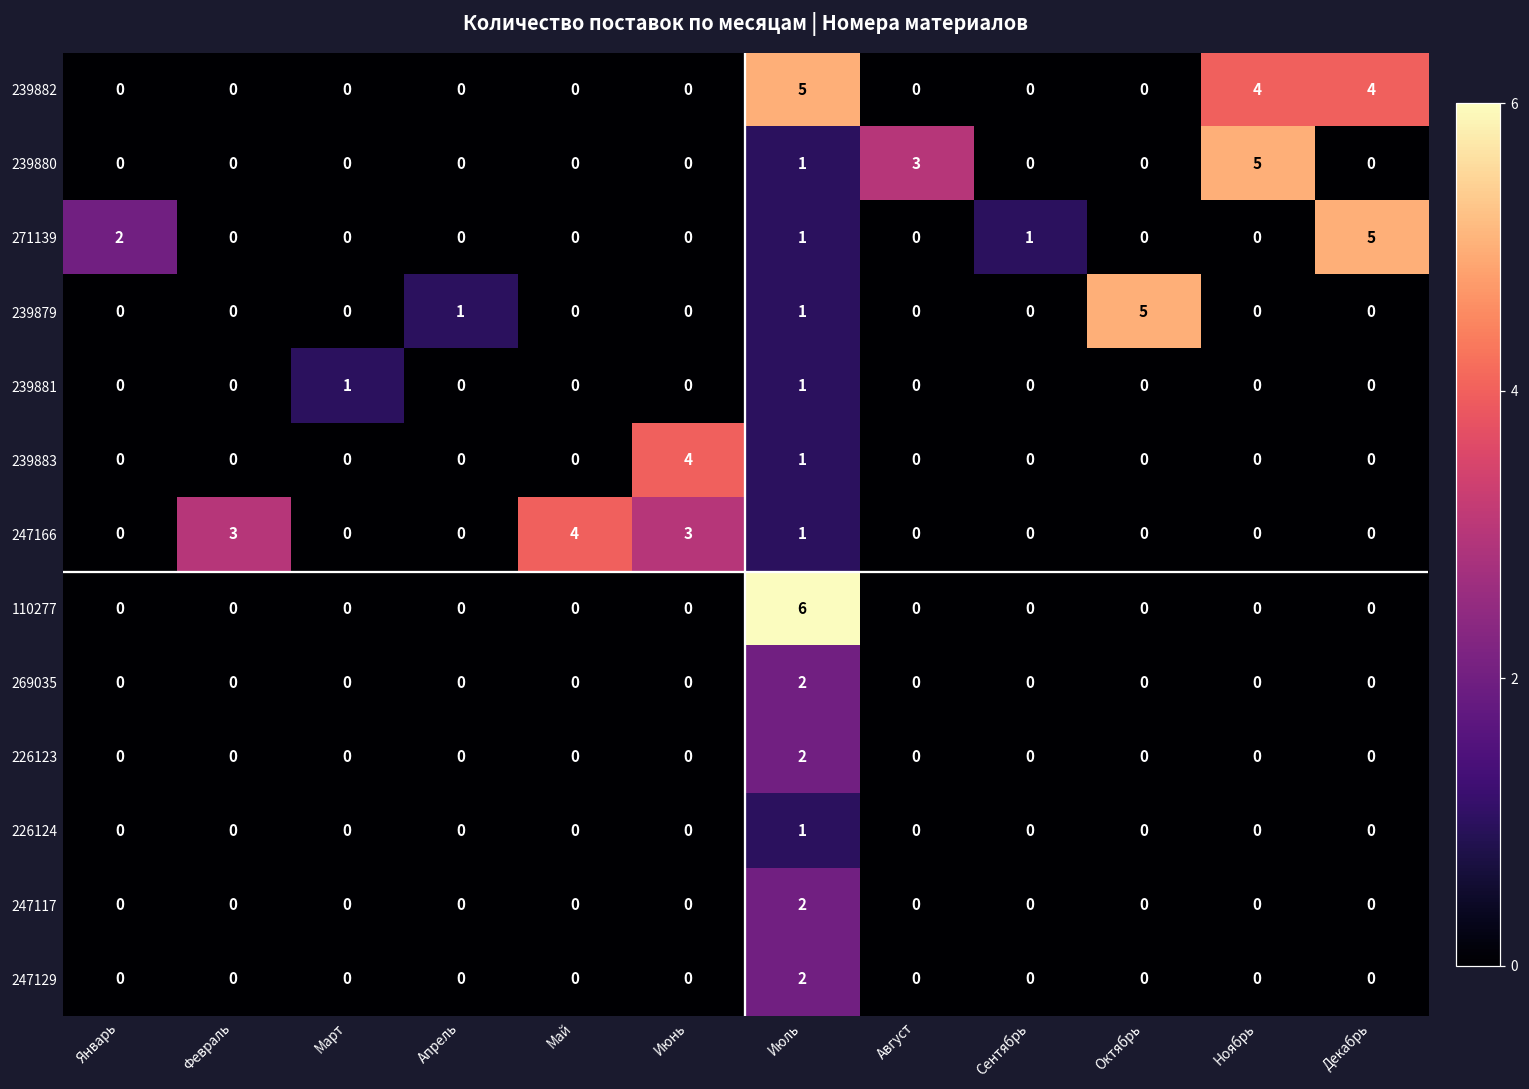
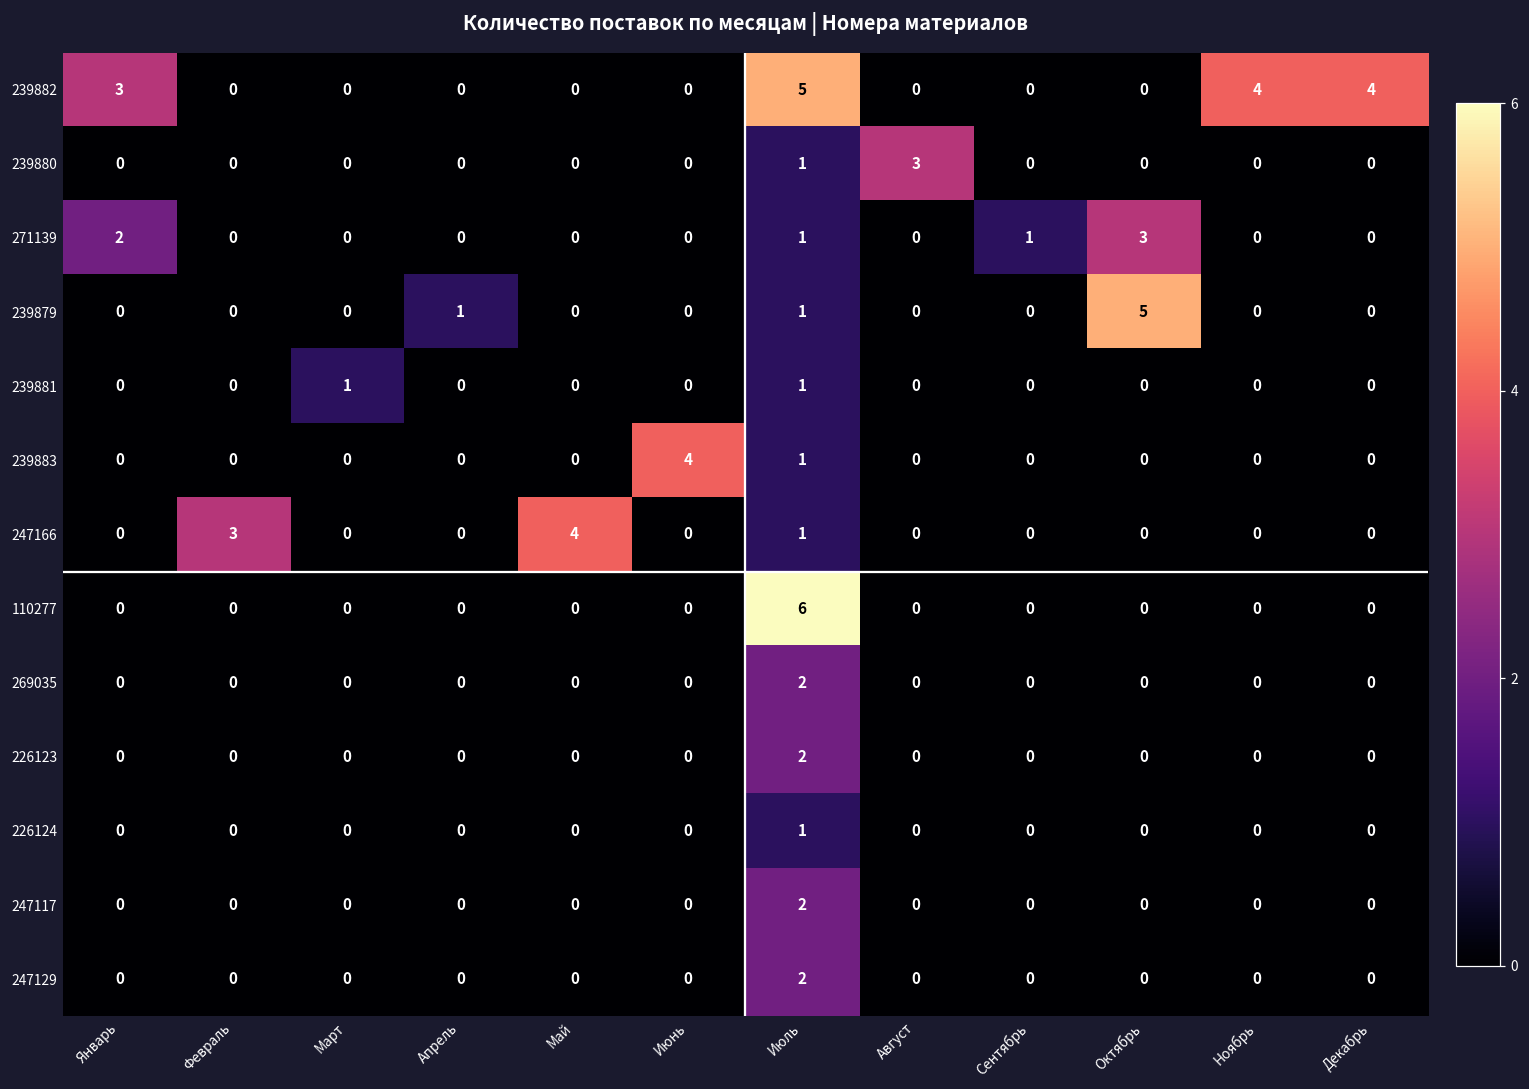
239882, Январь: 0 -> 3
239880, Ноябрь: 5 -> 0
271139, Октябрь: 0 -> 3
271139, Декабрь: 5 -> 0
247166, Июнь: 3 -> 0
